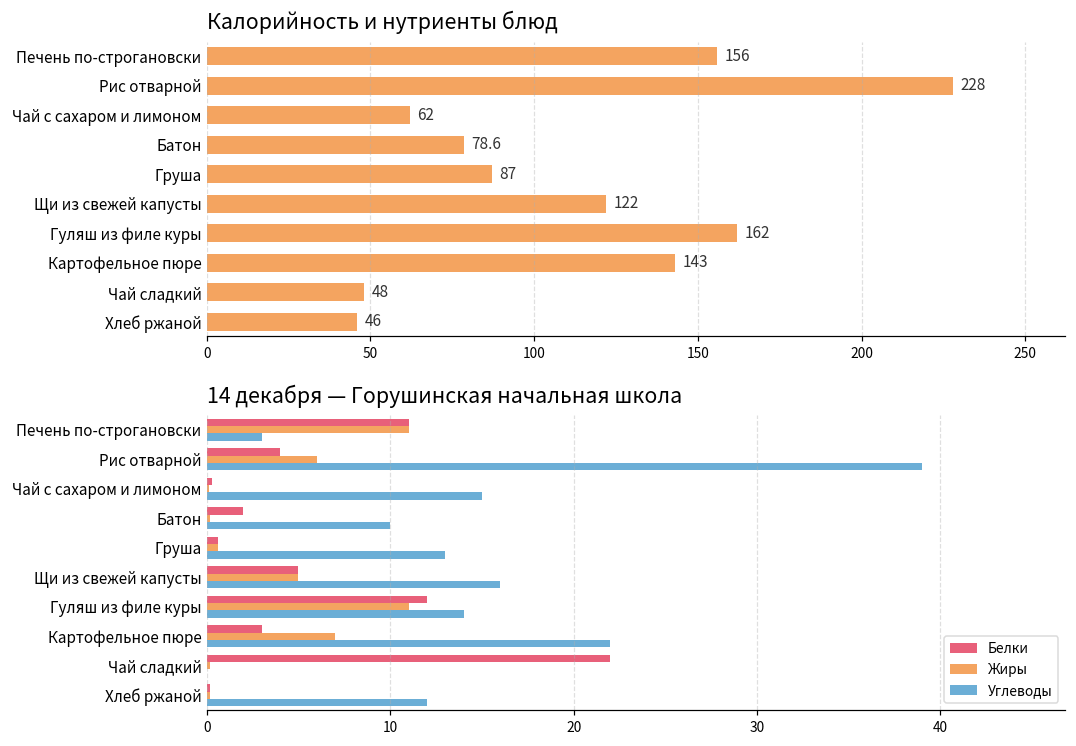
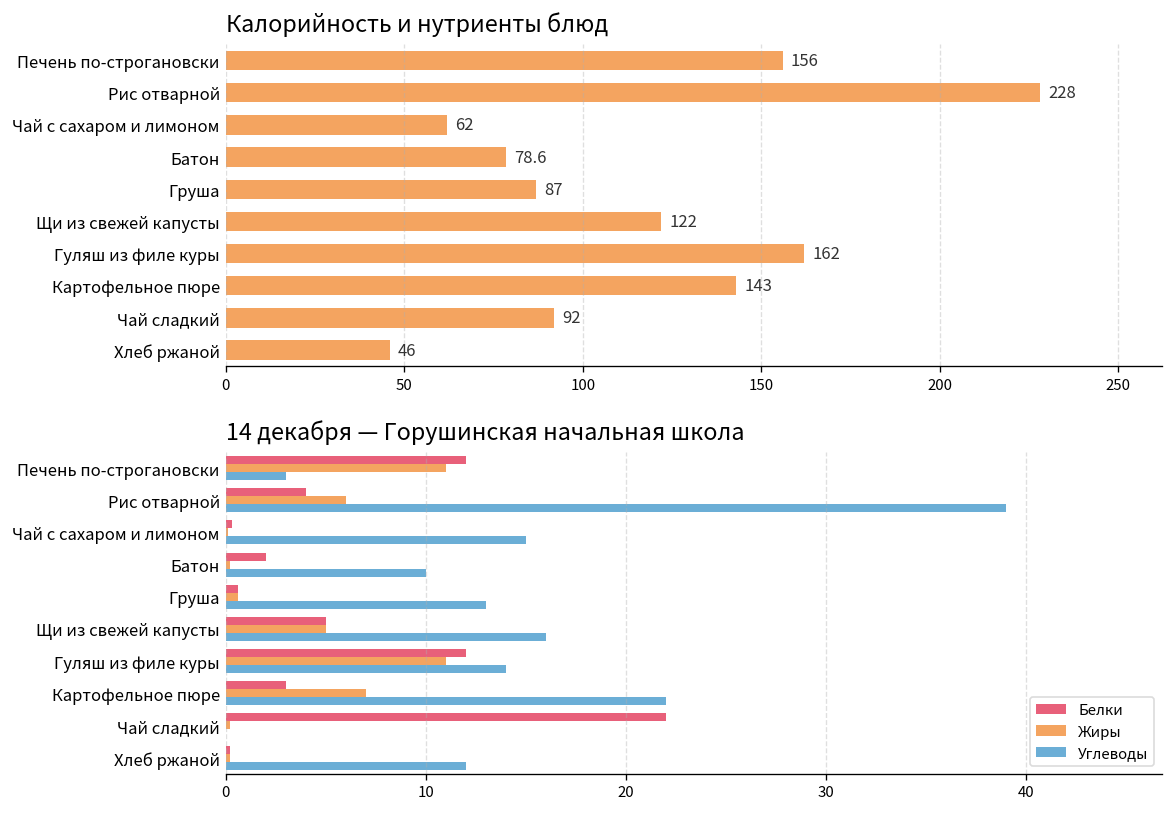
Калорийность и нутриенты блюд, Чай сладкий: 48 -> 92
14 декабря — Горушинская начальная школа, Белки, Печень по-строгановски: 11 -> 12
